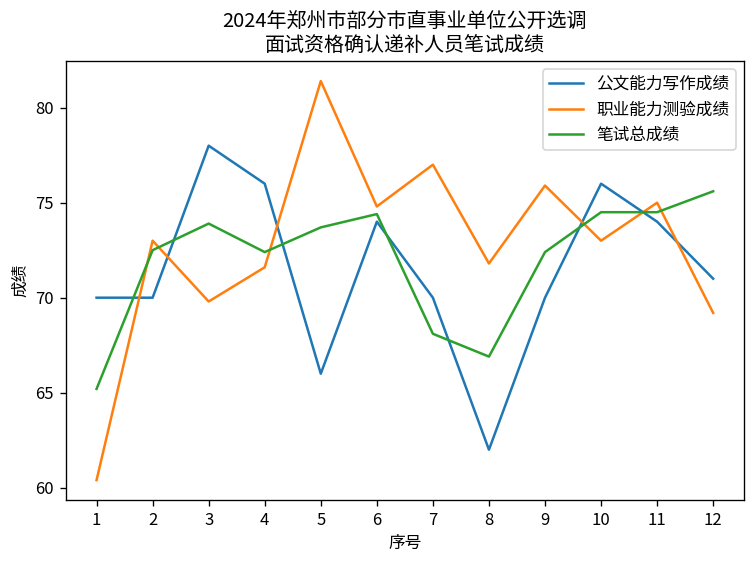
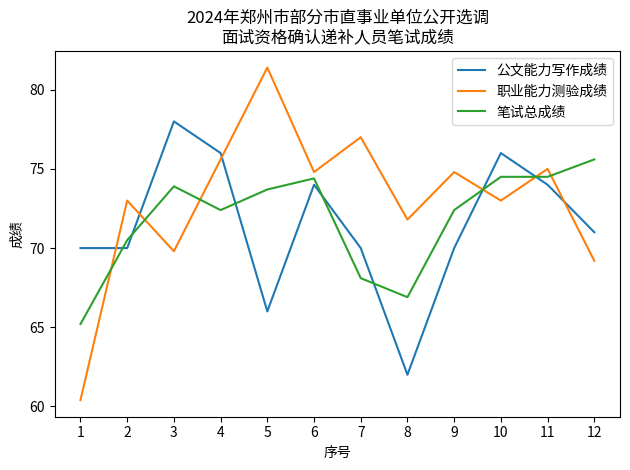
笔试总成绩, 2: 72.5 -> 70.5
职业能力测验成绩, 4: 71.6 -> 75.6
职业能力测验成绩, 9: 75.9 -> 74.8
